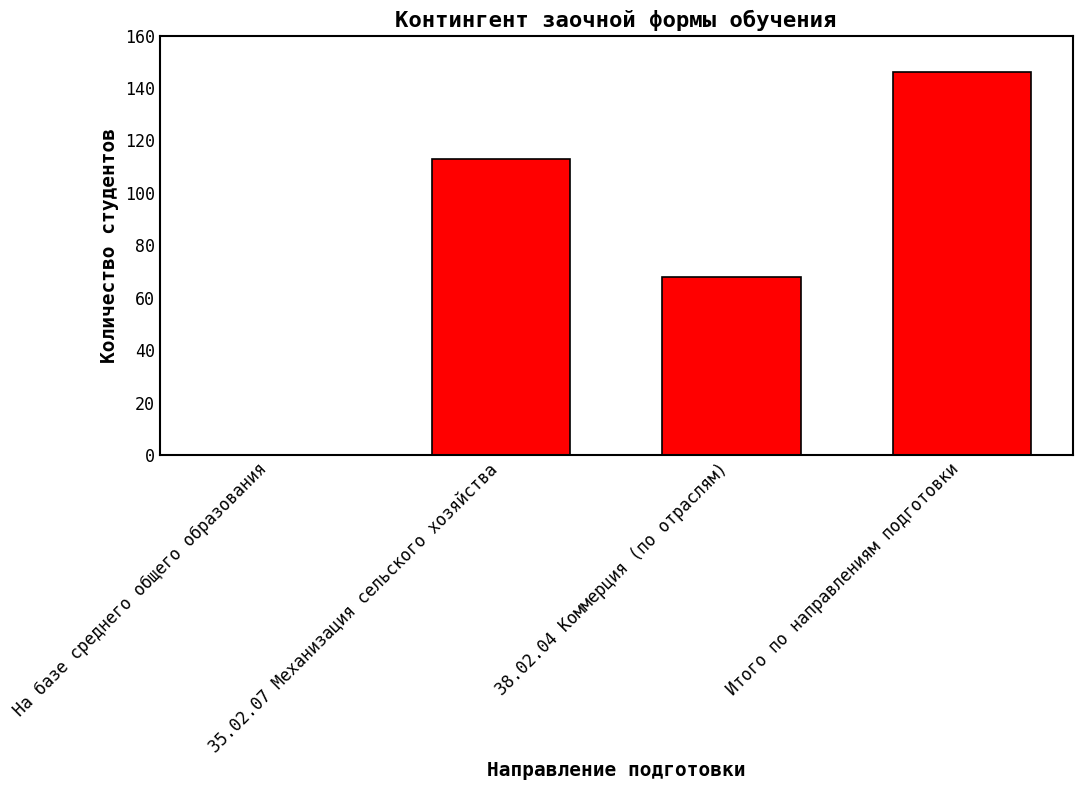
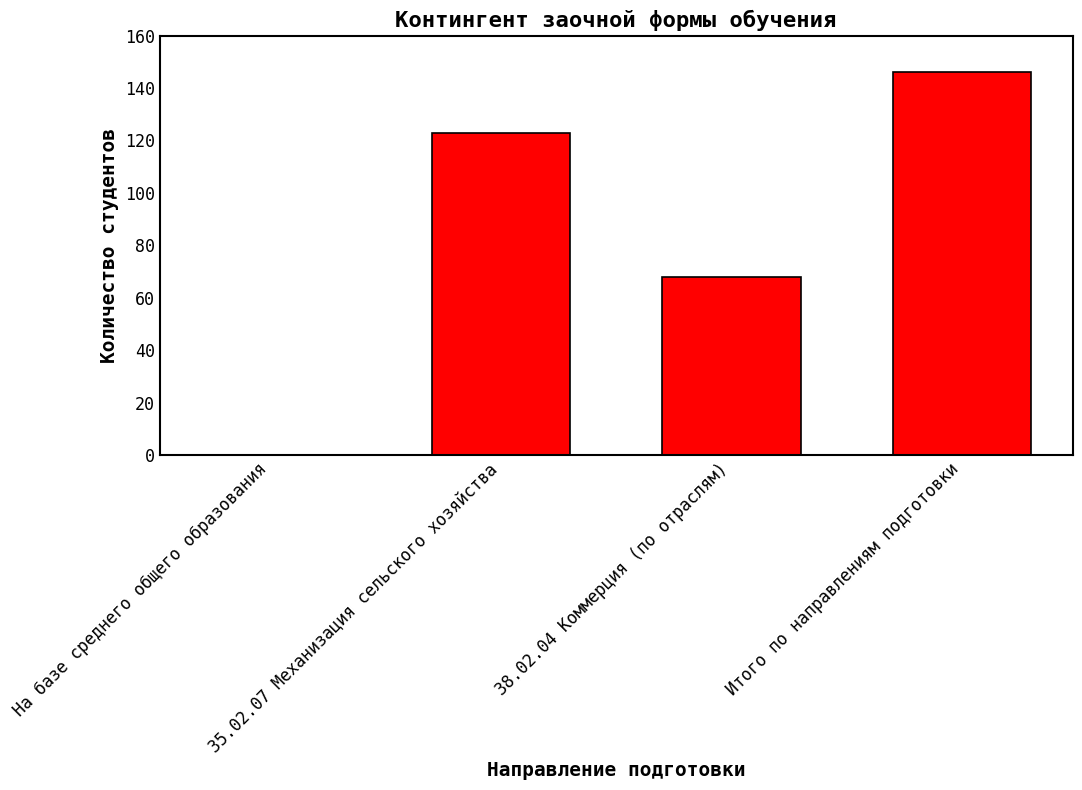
35.02.07 Механизация сельского хозяйства: 113 -> 123
